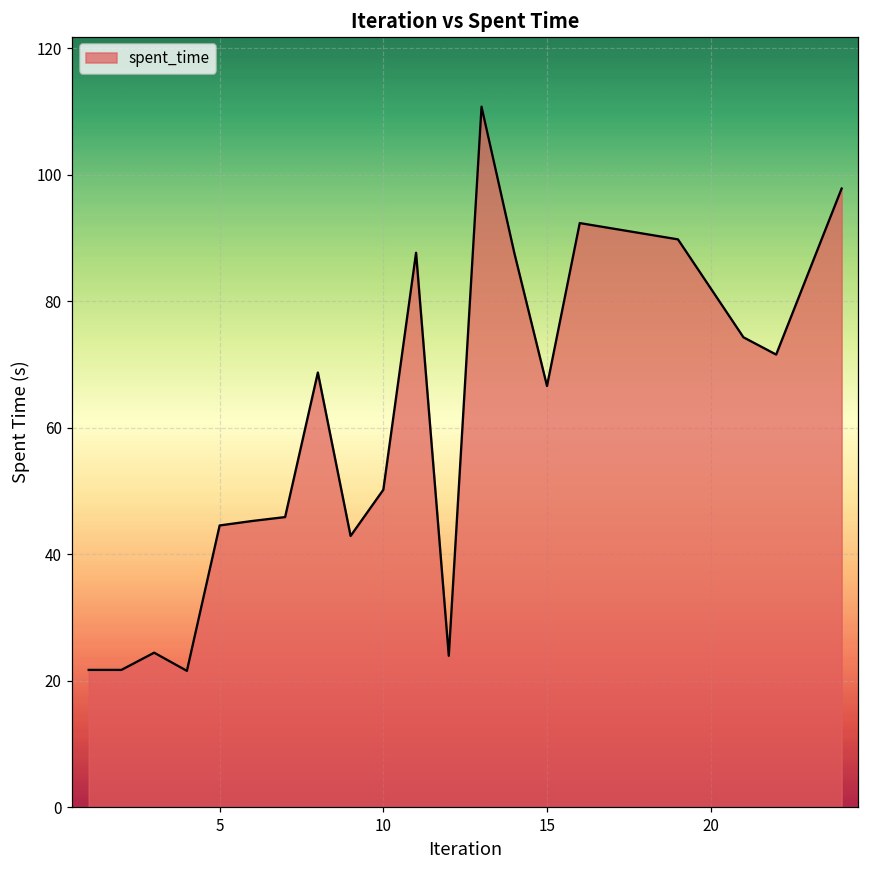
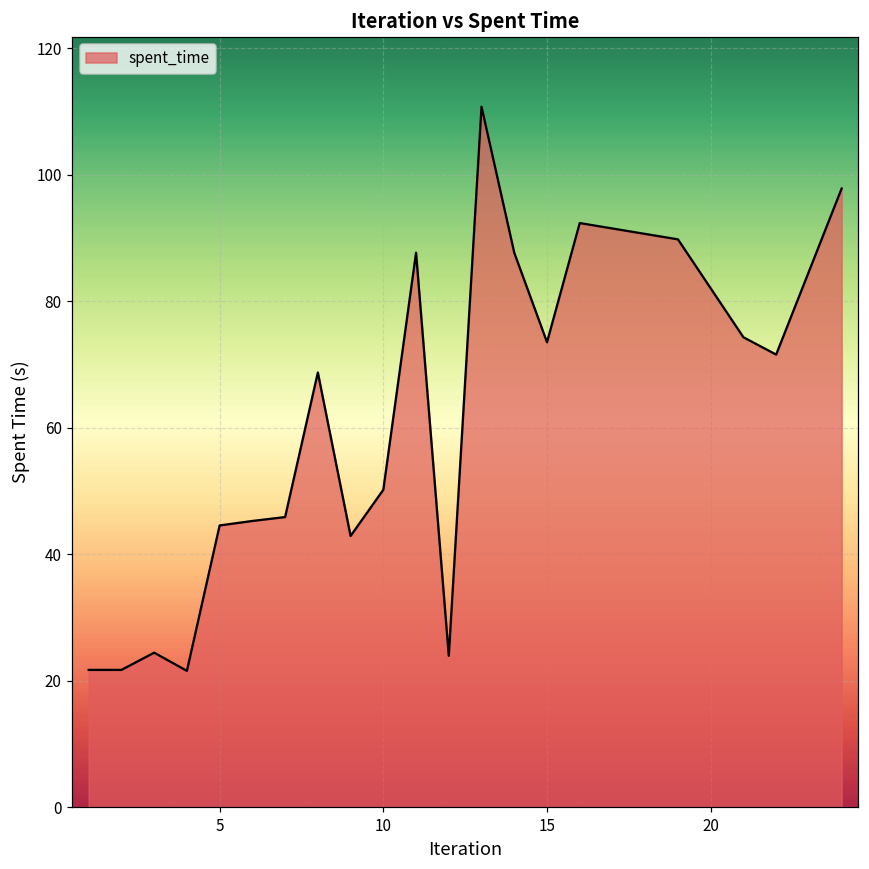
15: 67 -> 73
